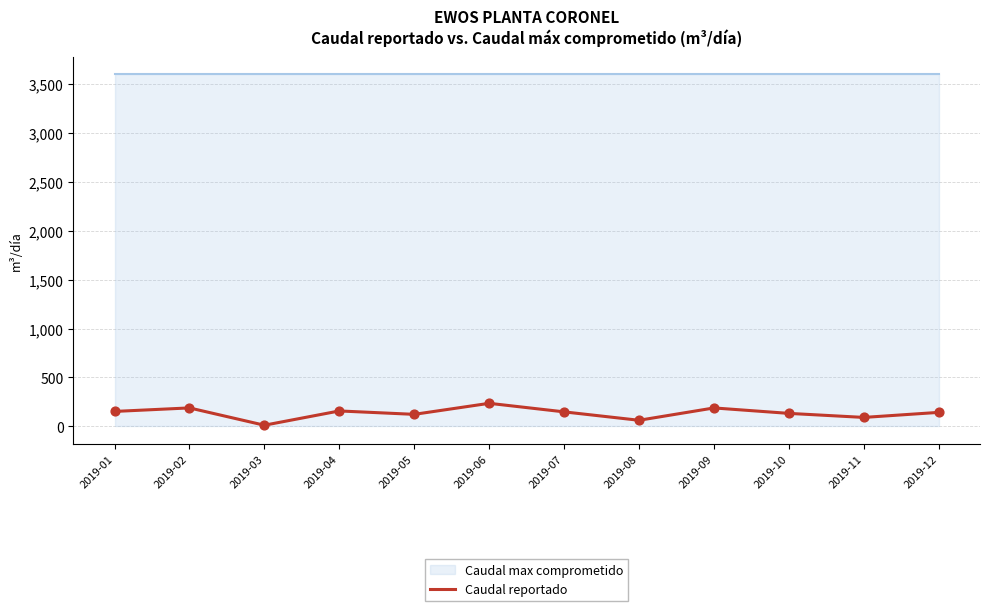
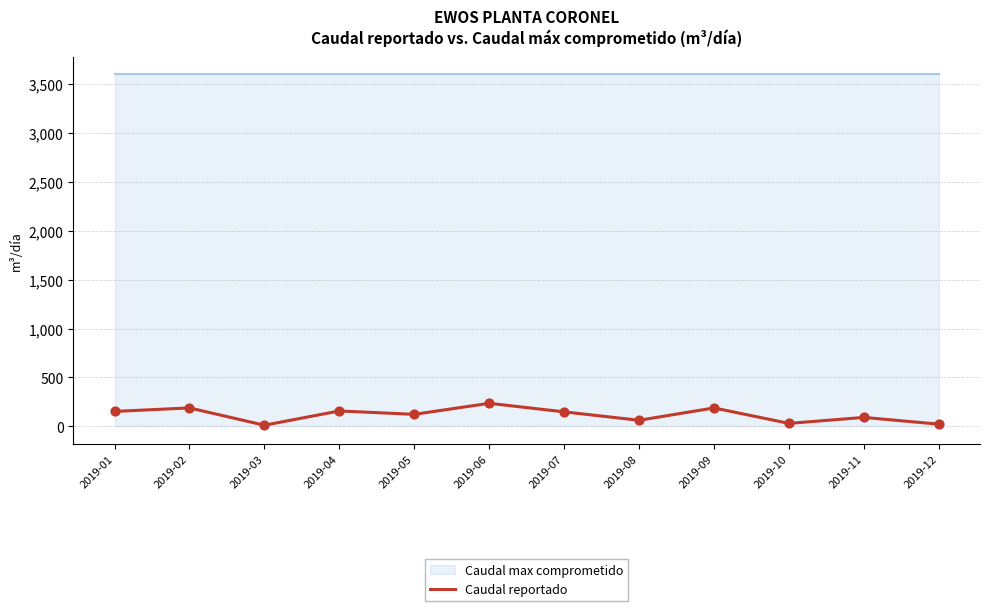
Caudal reportado, 2019-10: 100 -> 0
Caudal reportado, 2019-12: 100 -> 0
